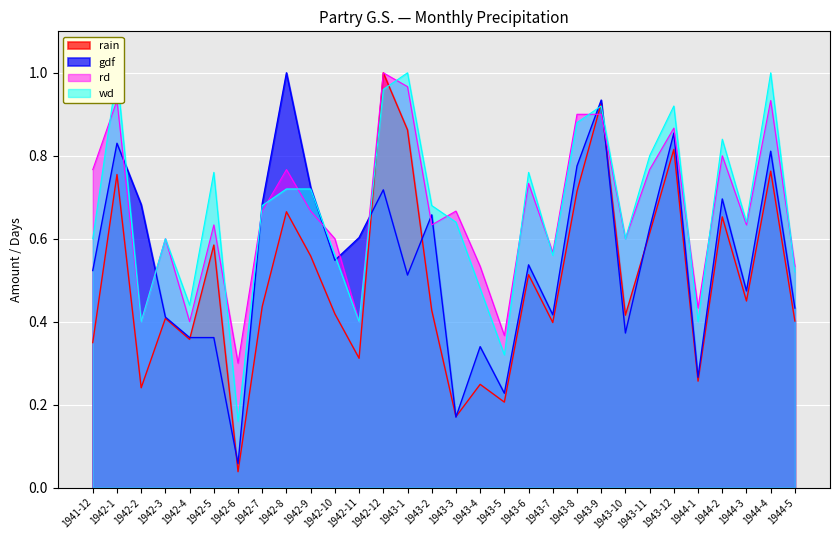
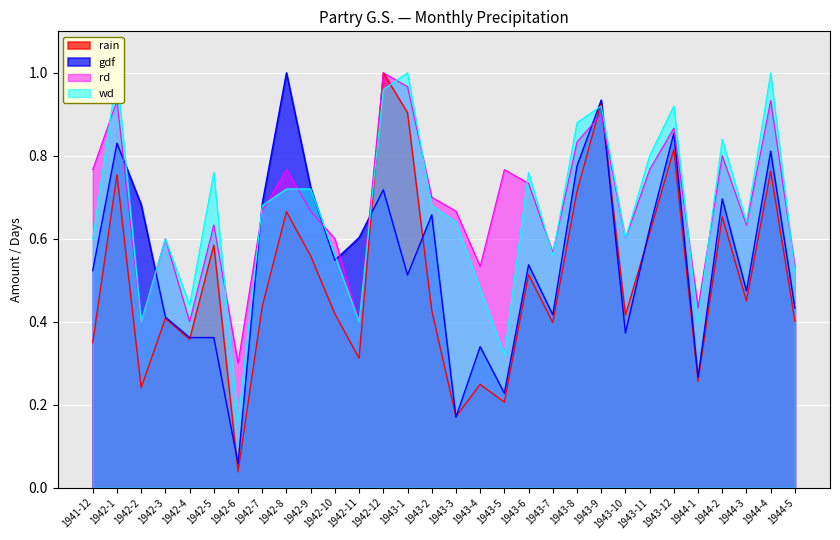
rain, 1943-1: 0.86 -> 0.90
rd, 1943-2: 0.63 -> 0.70
rd, 1943-5: 0.37 -> 0.77
rd, 1943-8: 0.90 -> 0.83
